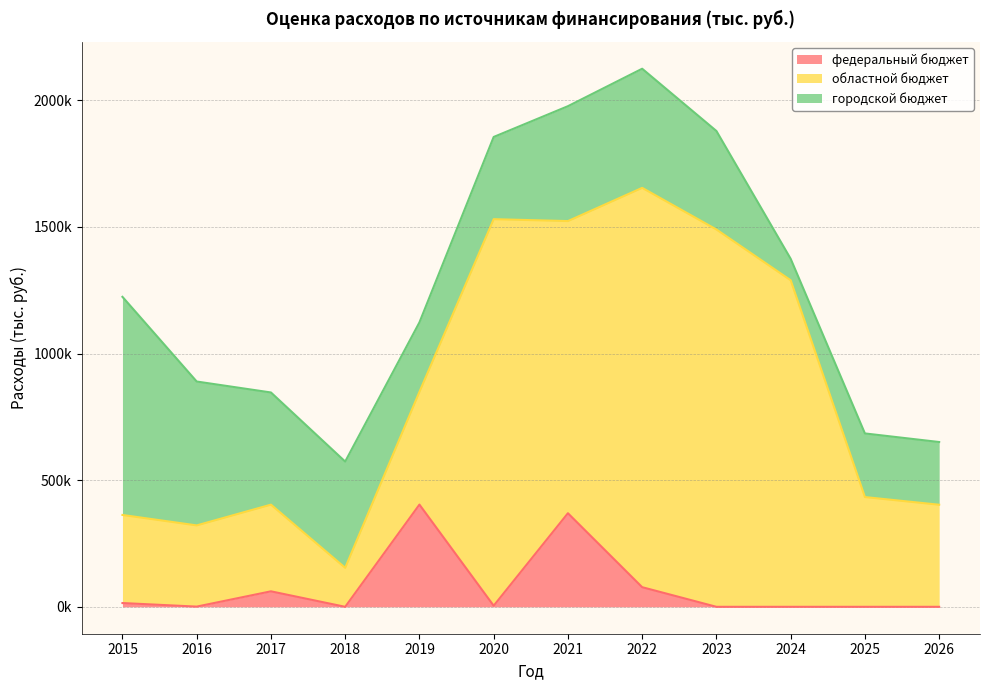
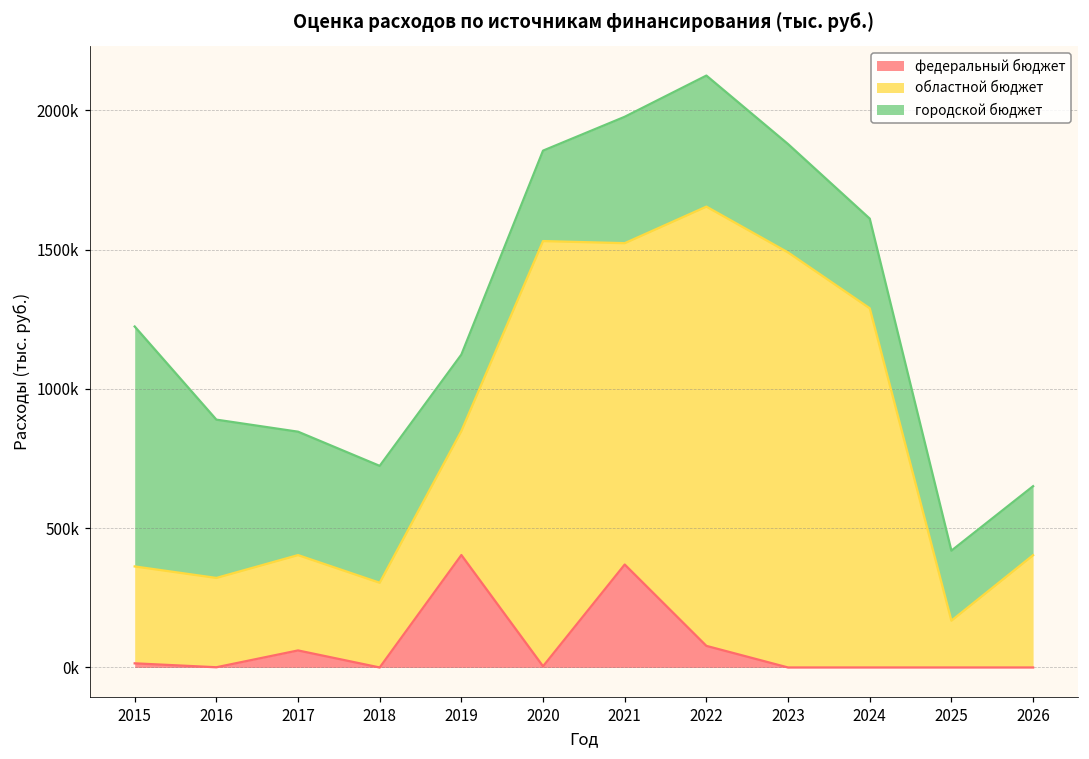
областной бюджет, 2018: 150000 -> 300000
городской бюджет, 2024: 80000 -> 320000
областной бюджет, 2025: 430000 -> 170000
